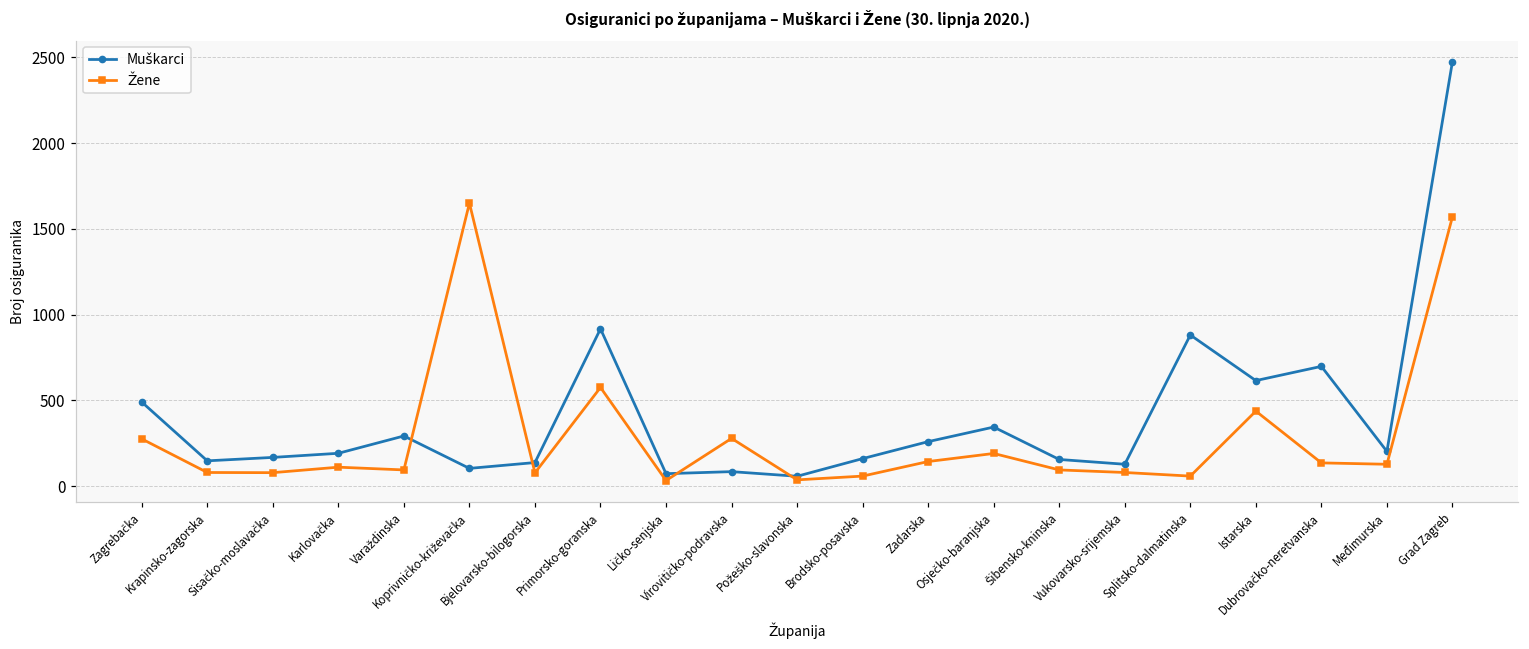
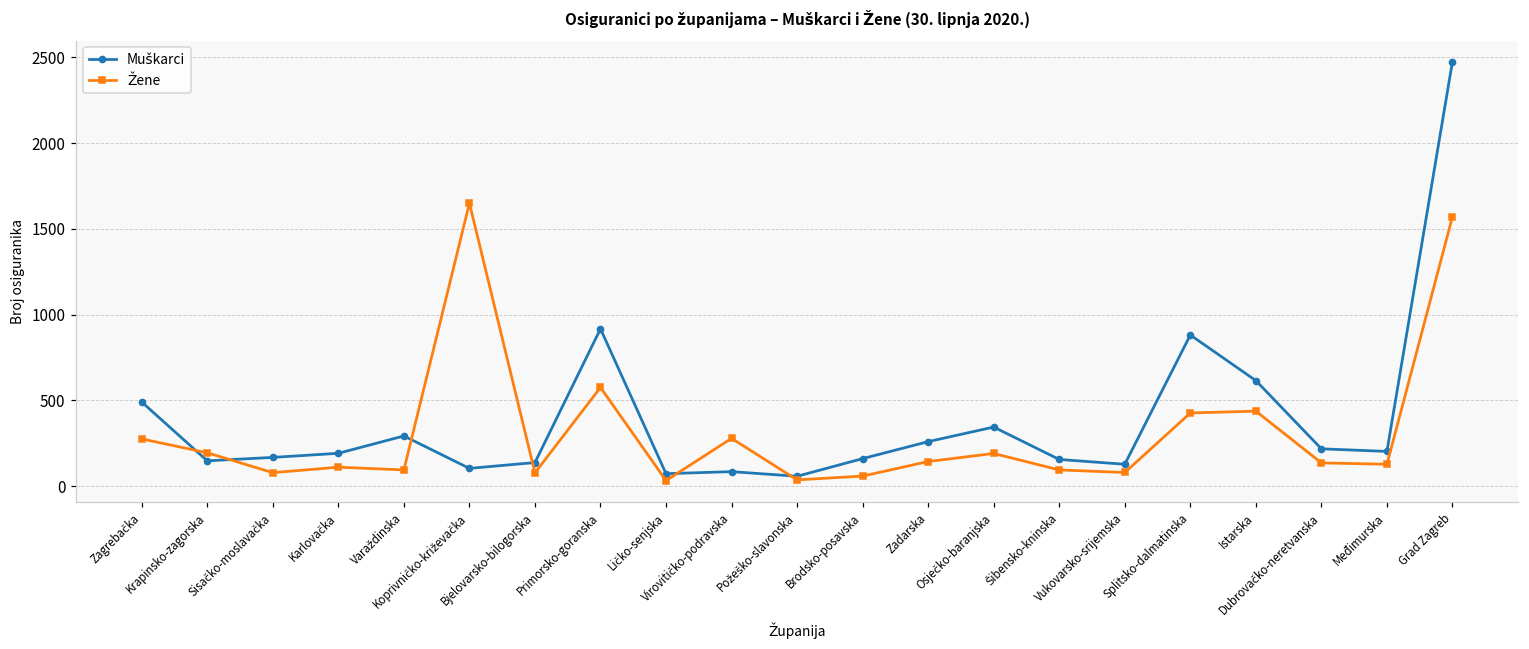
Žene, Krapinsko-zagorska: 80 -> 190
Žene, Splitsko-dalmatinska: 60 -> 430
Muškarci, Dubrovačko-neretvanska: 700 -> 220
